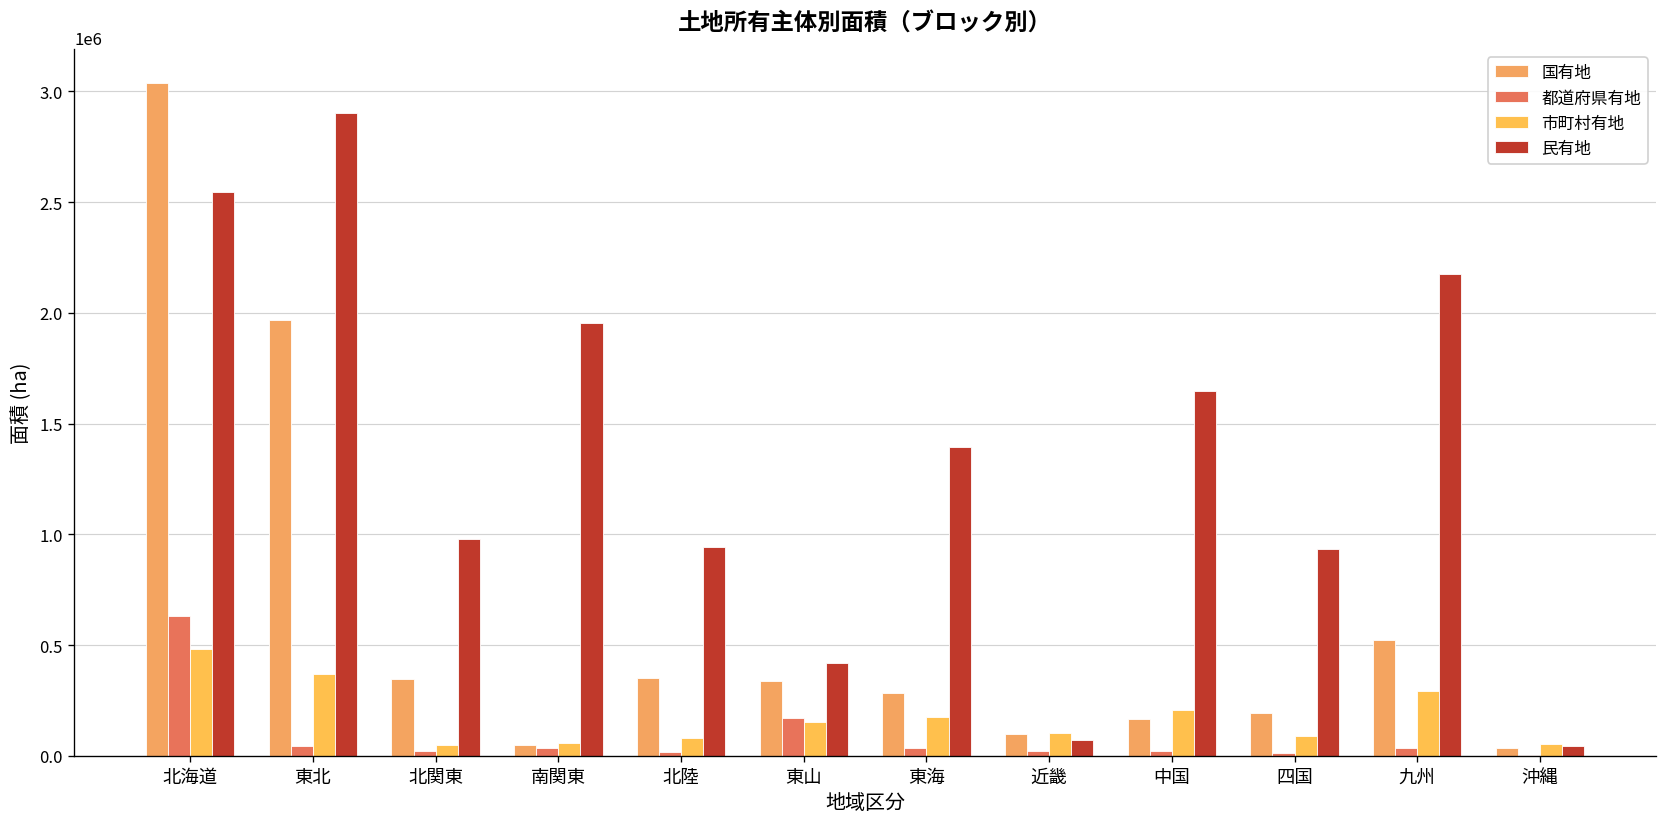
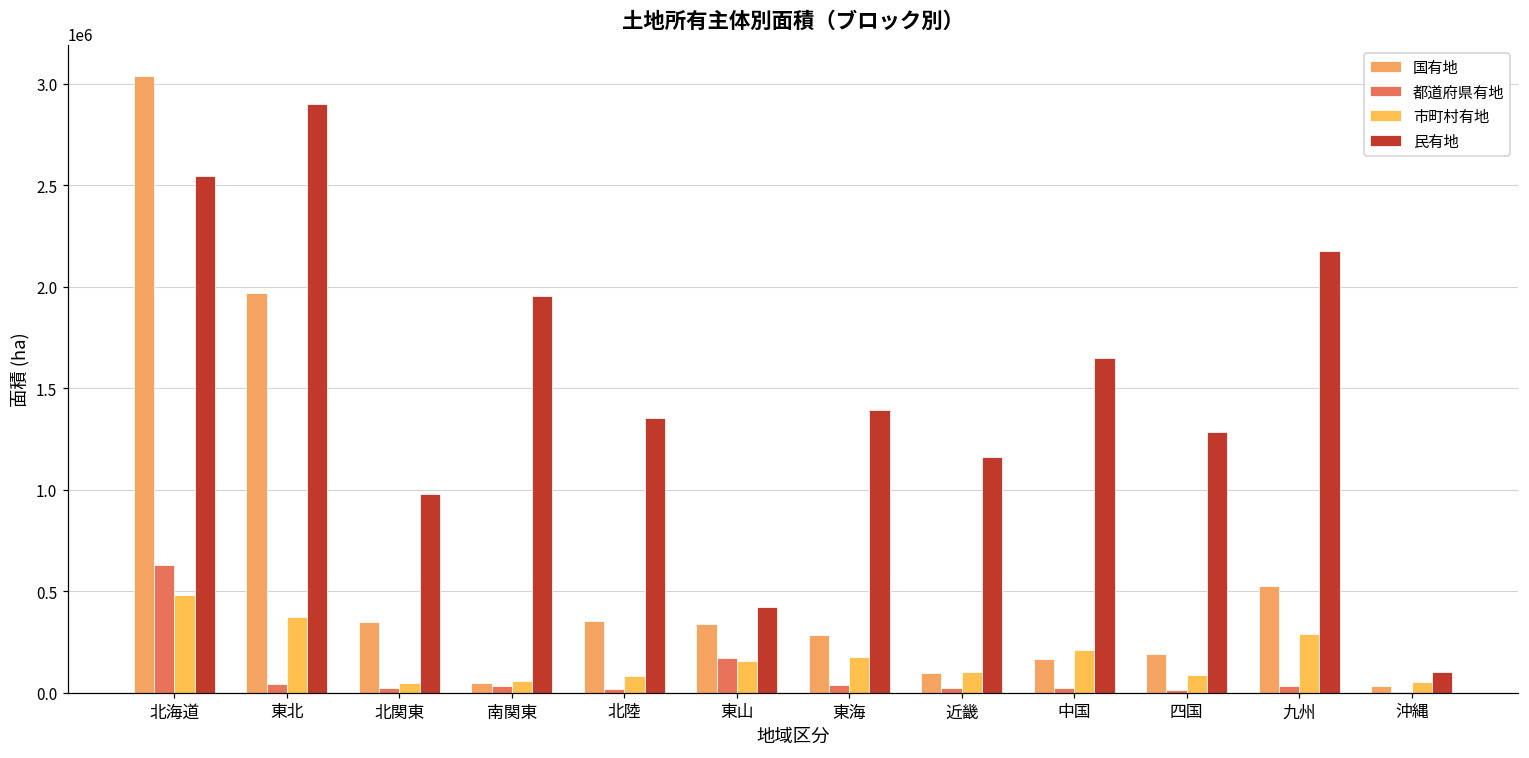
民有地, 北陸: 940000 -> 1350000
民有地, 近畿: 70000 -> 1160000
民有地, 四国: 930000 -> 1290000
民有地, 沖縄: 50000 -> 100000
